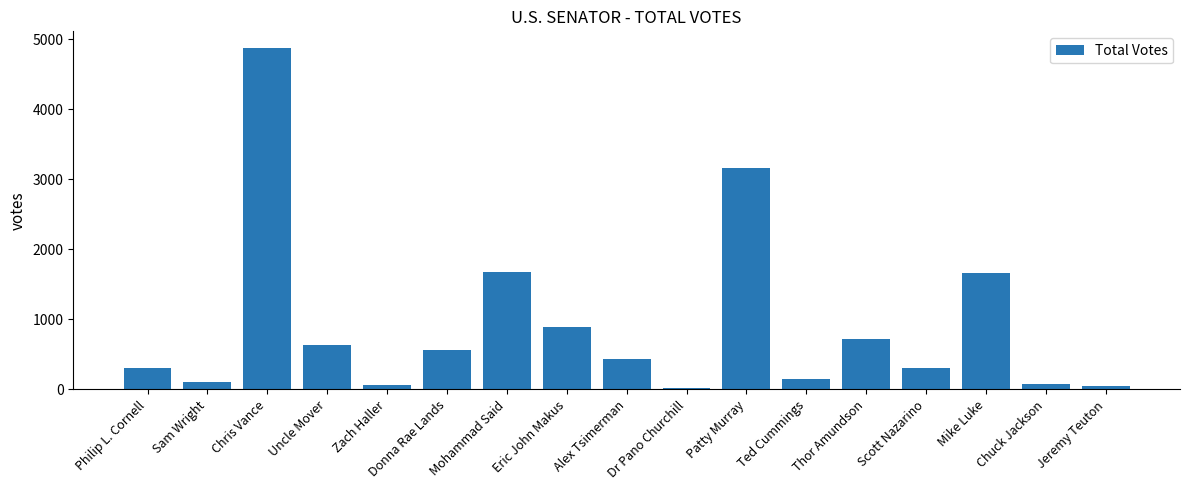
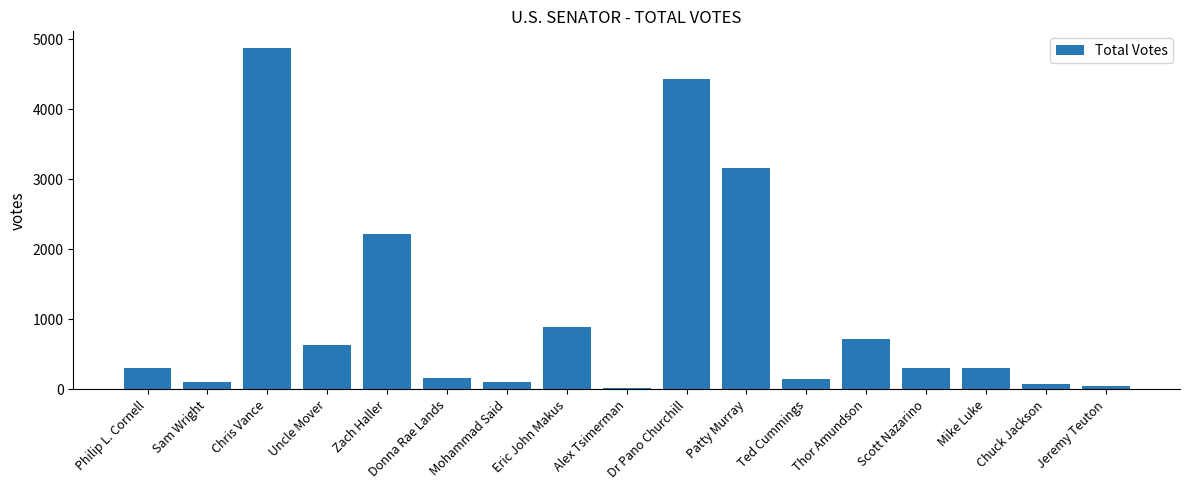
Zach Haller: 100 -> 2200
Donna Rae Lands: 600 -> 200
Mohammad Said: 1700 -> 100
Alex Tsimerman: 400 -> 0
Dr Pano Churchill: 0 -> 4400
Mike Luke: 1700 -> 300
